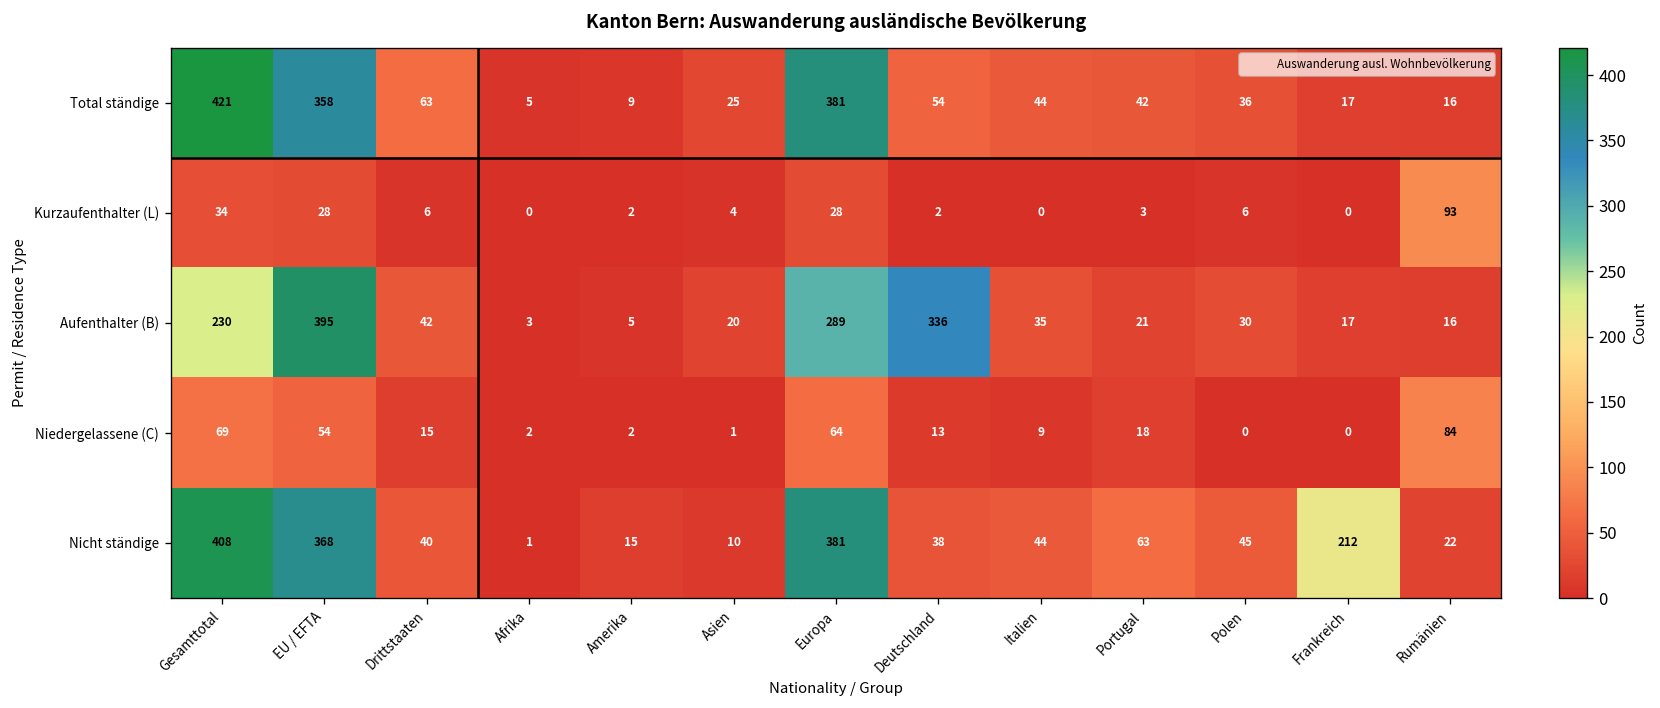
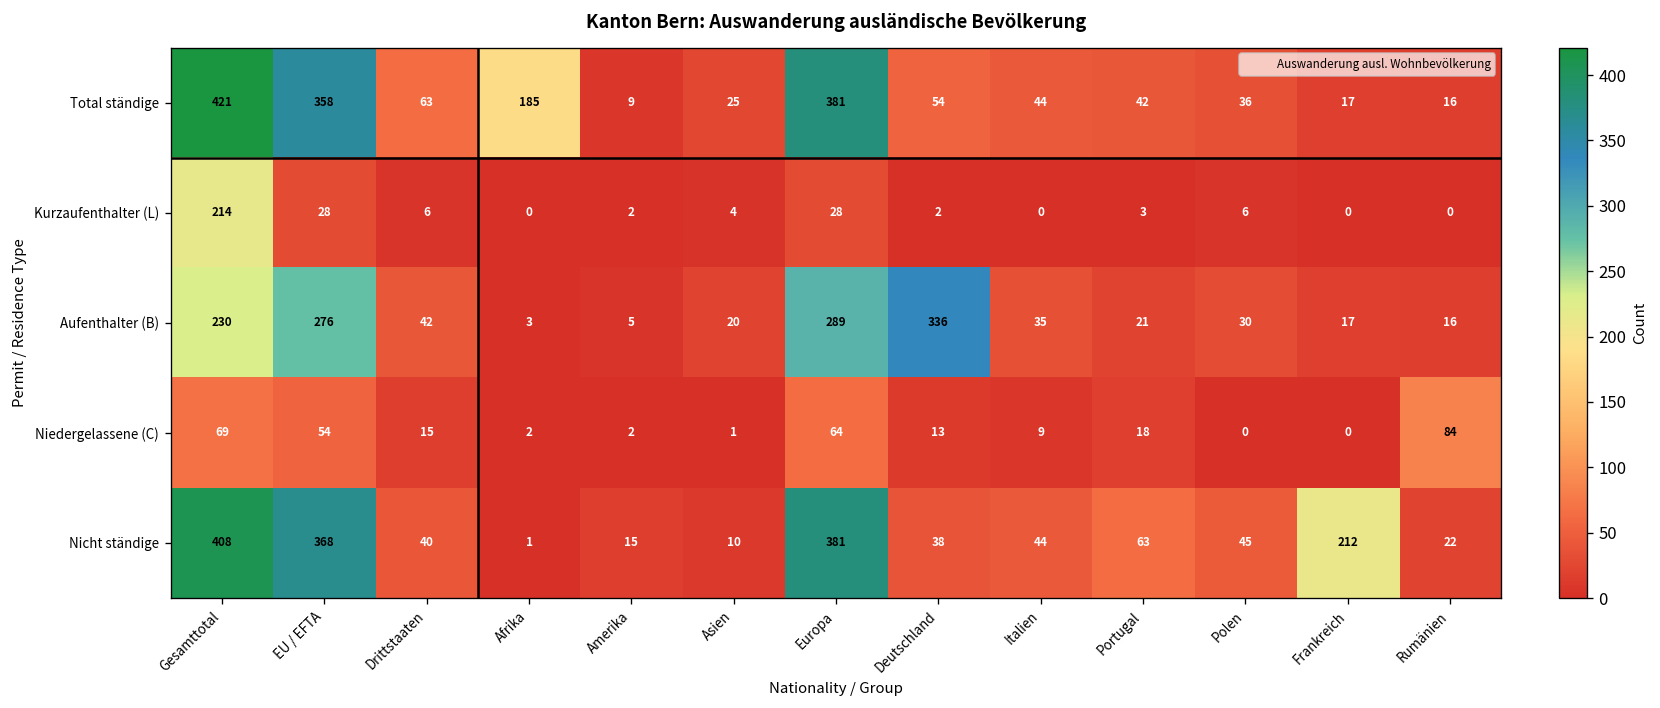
Total ständige, Afrika: 5 -> 185
Kurzaufenthalter (L), Gesamttotal: 34 -> 214
Kurzaufenthalter (L), Rumänien: 93 -> 0
Aufenthalter (B), EU / EFTA: 395 -> 276
